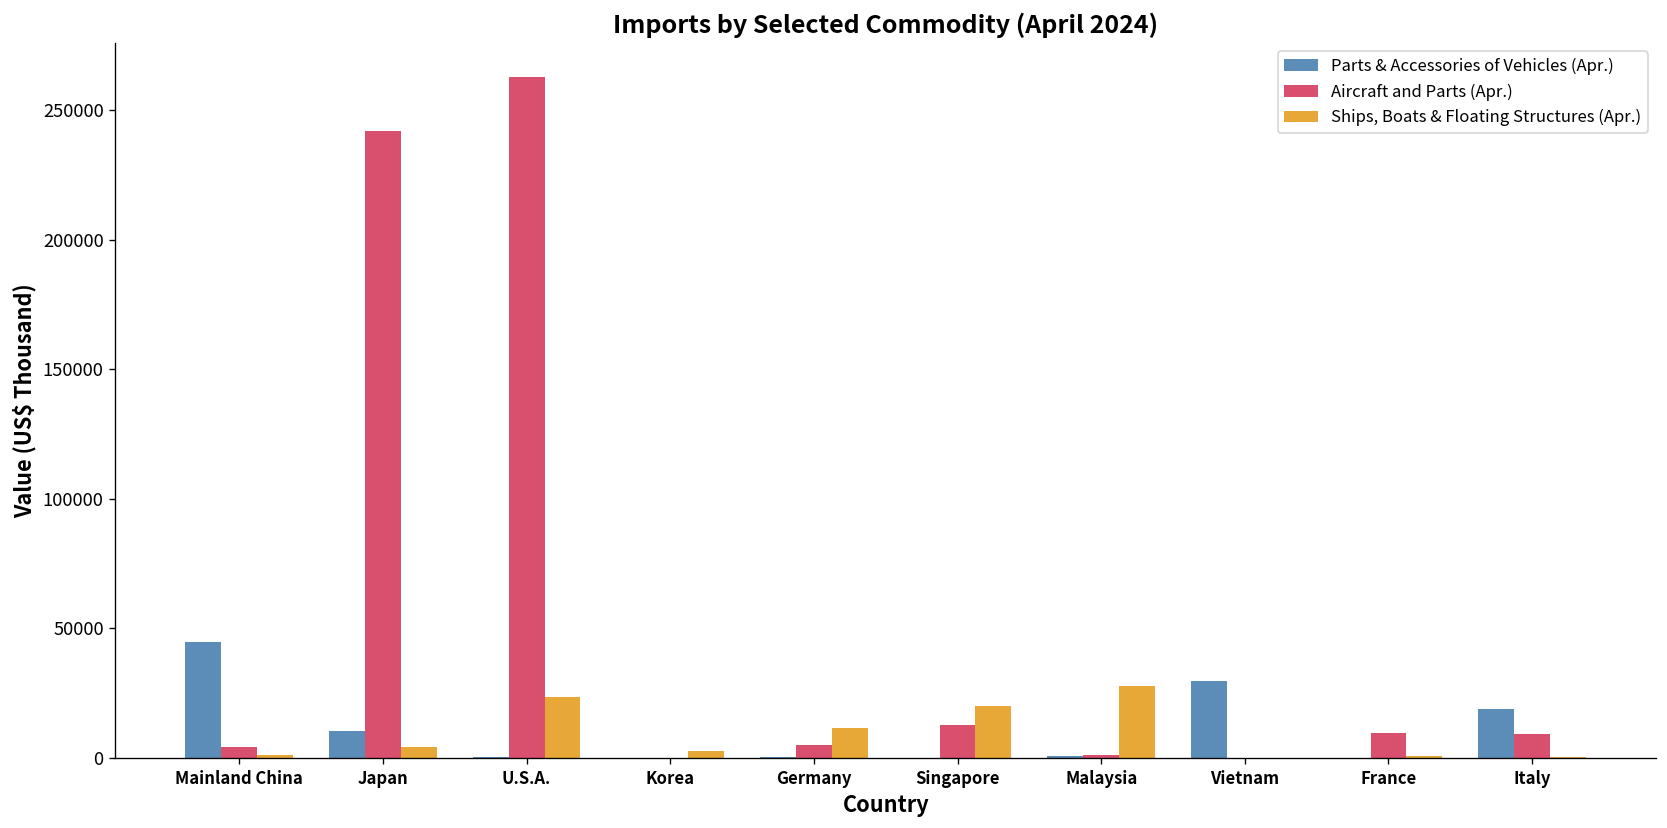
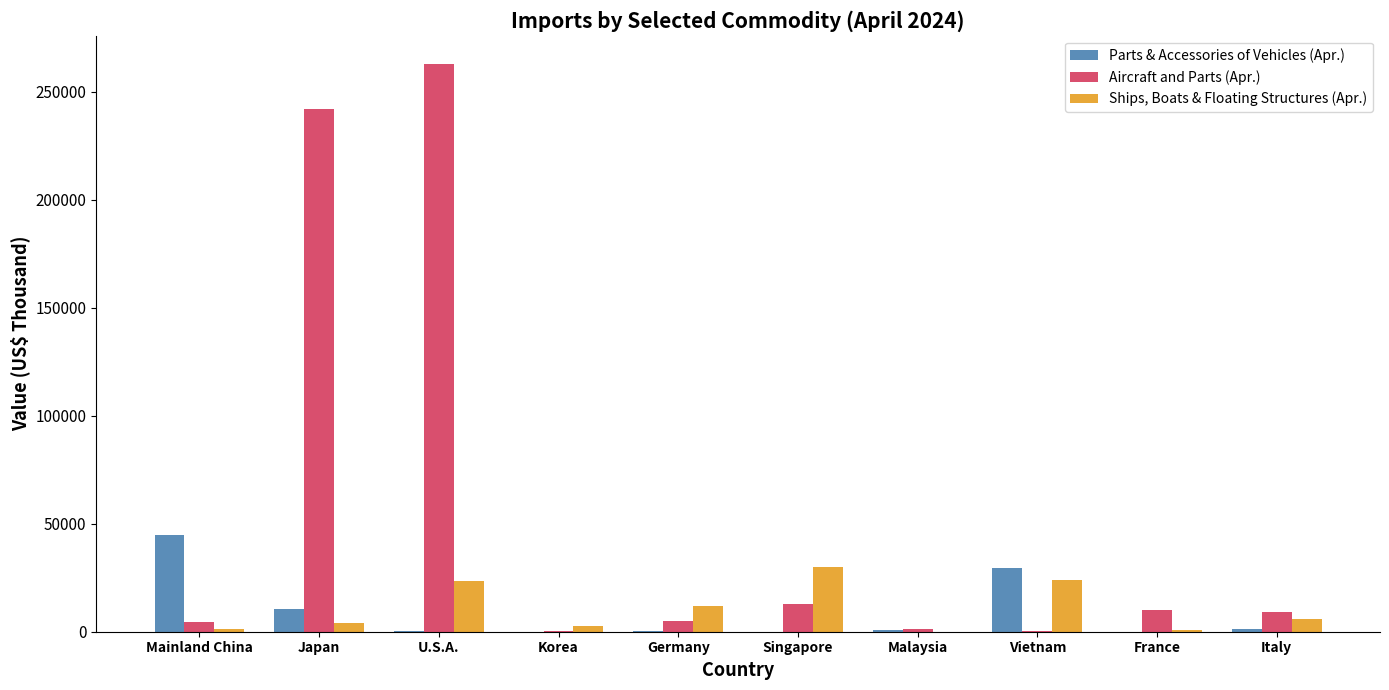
Ships, Boats & Floating Structures (Apr.), Singapore: 20000 -> 30000
Ships, Boats & Floating Structures (Apr.), Malaysia: 28000 -> 0
Ships, Boats & Floating Structures (Apr.), Vietnam: 0 -> 24000
Parts & Accessories of Vehicles (Apr.), Italy: 19000 -> 1000
Ships, Boats & Floating Structures (Apr.), Italy: 0 -> 6000
